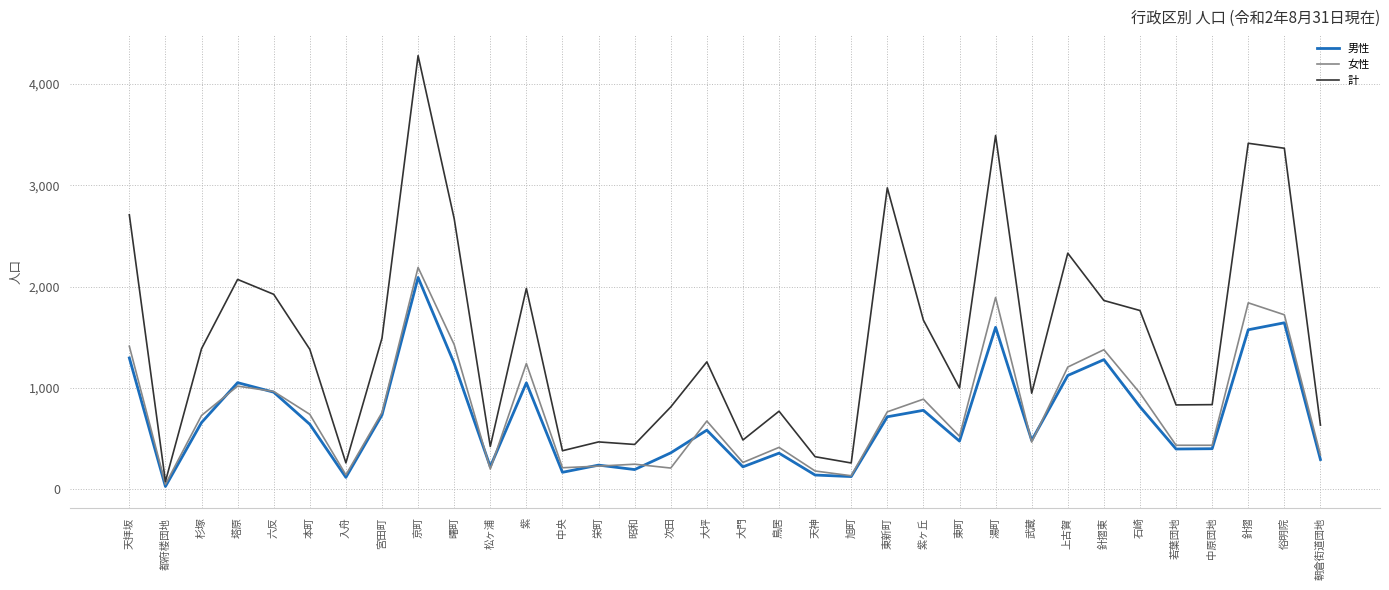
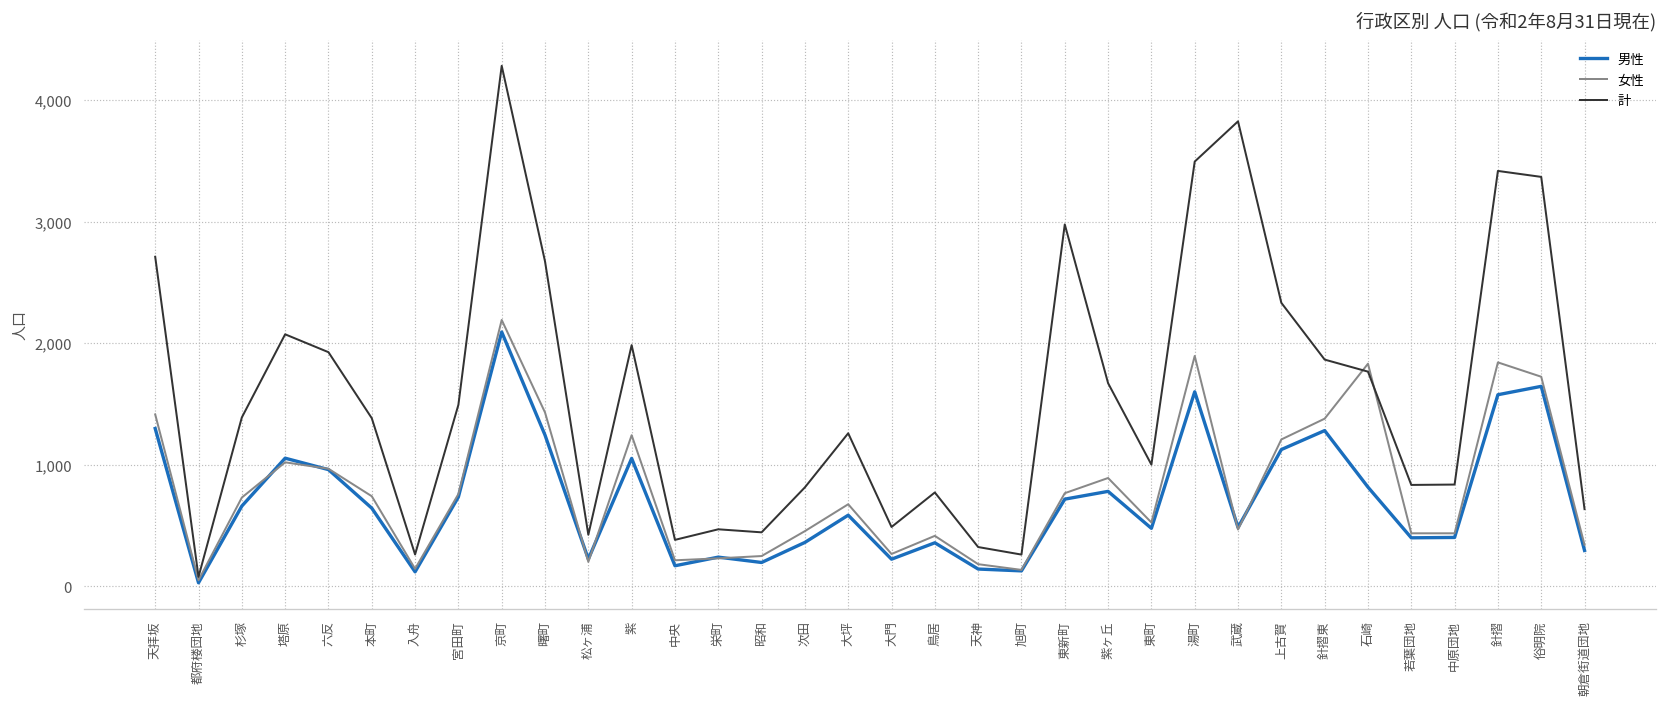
女性, 次田: 210 -> 450
計, 武蔵: 950 -> 3,820
女性, 石崎: 950 -> 1,830
